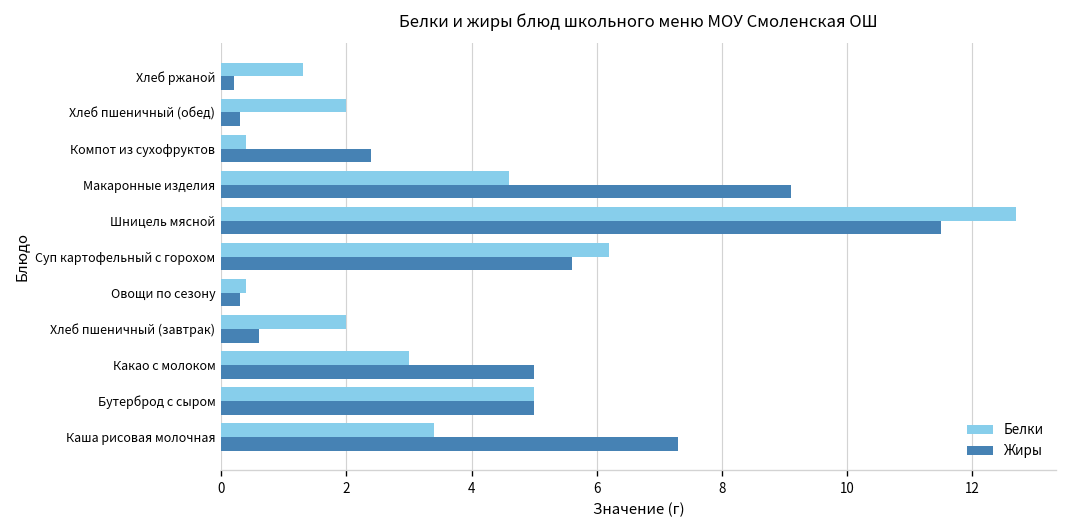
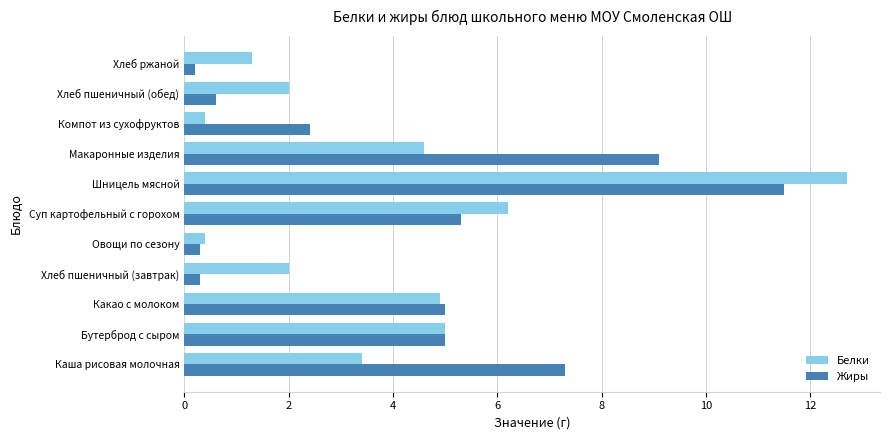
Жиры, Хлеб пшеничный (обед): 0.3 -> 0.6
Жиры, Суп картофельный с горохом: 5.6 -> 5.3
Жиры, Хлеб пшеничный (завтрак): 0.6 -> 0.3
Белки, Какао с молоком: 3.0 -> 4.9
